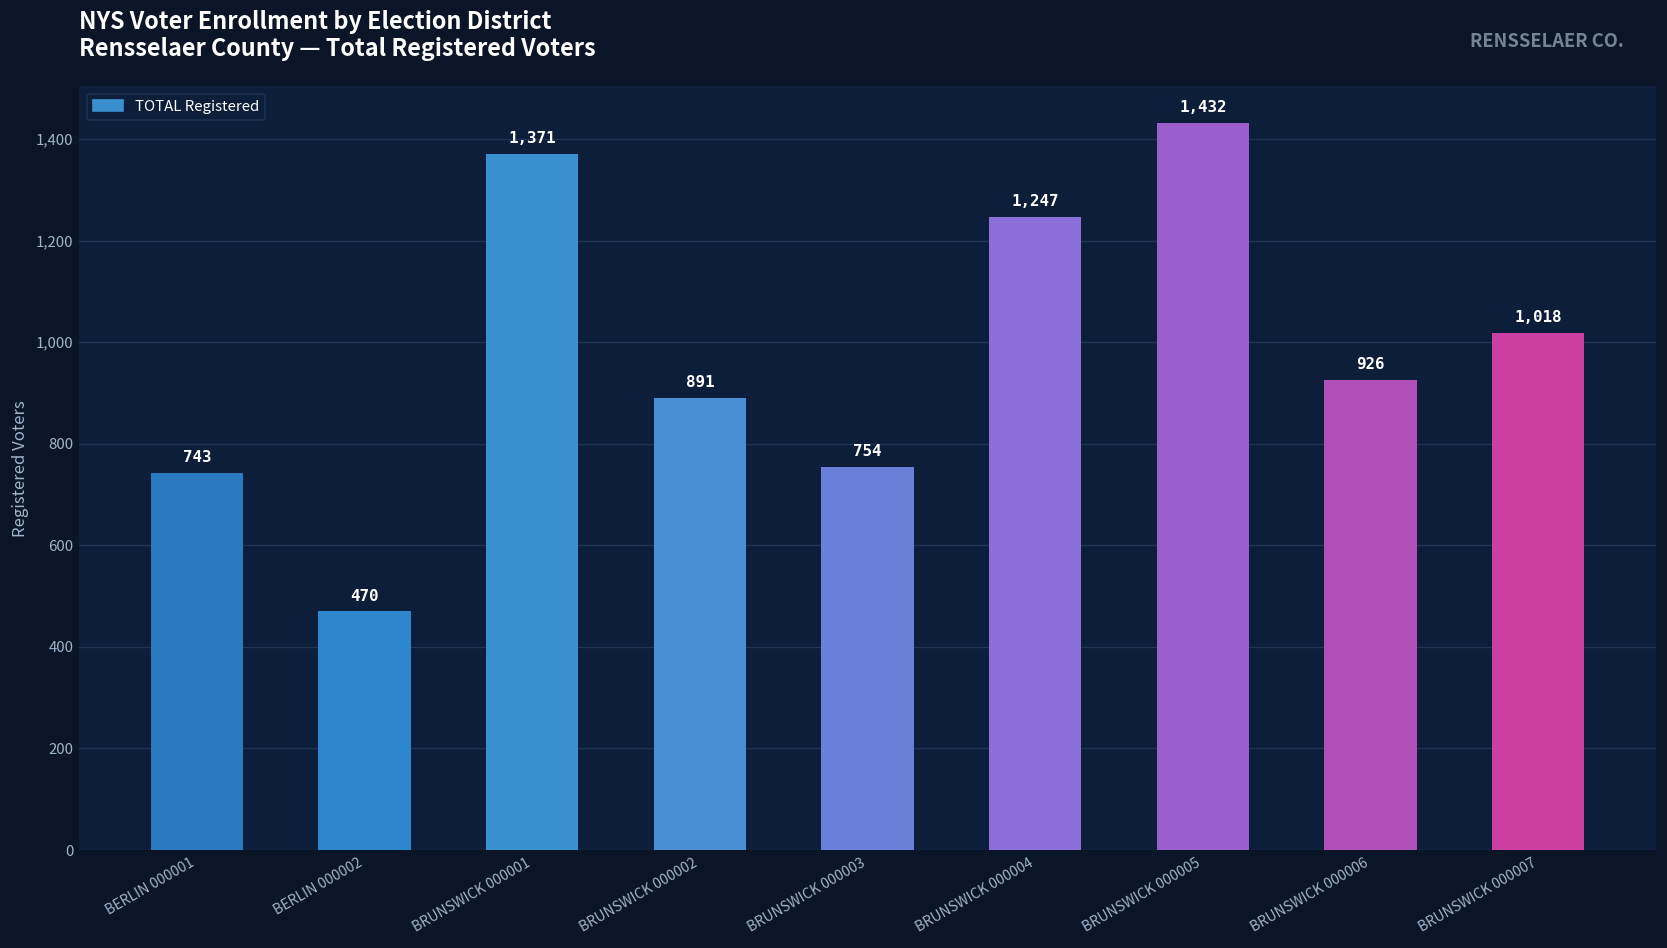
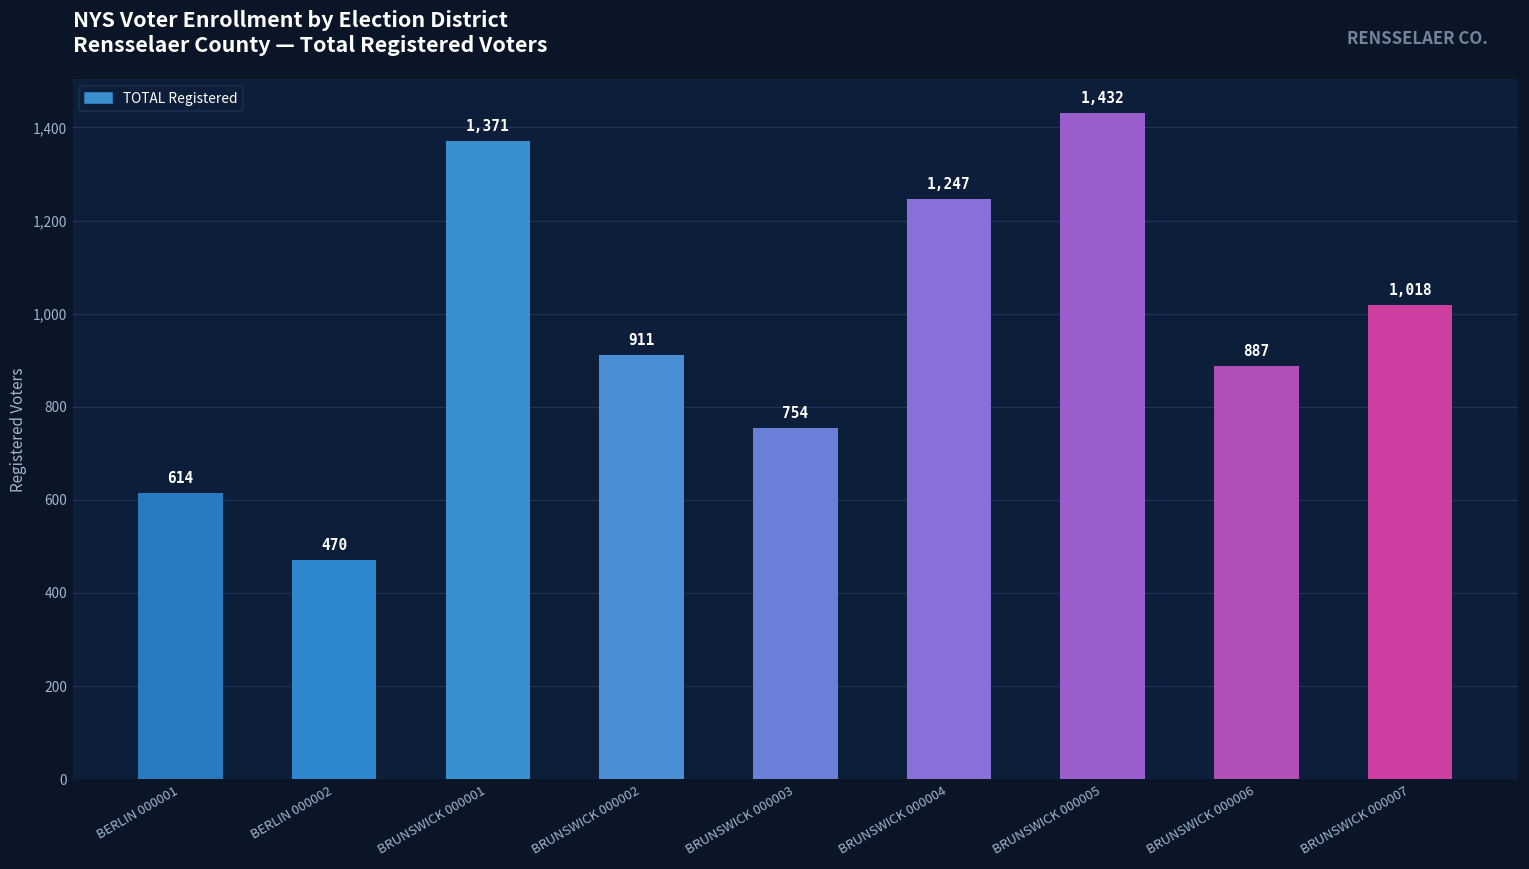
BERLIN 000001: 743 -> 614
BRUNSWICK 000002: 891 -> 911
BRUNSWICK 000006: 926 -> 887
